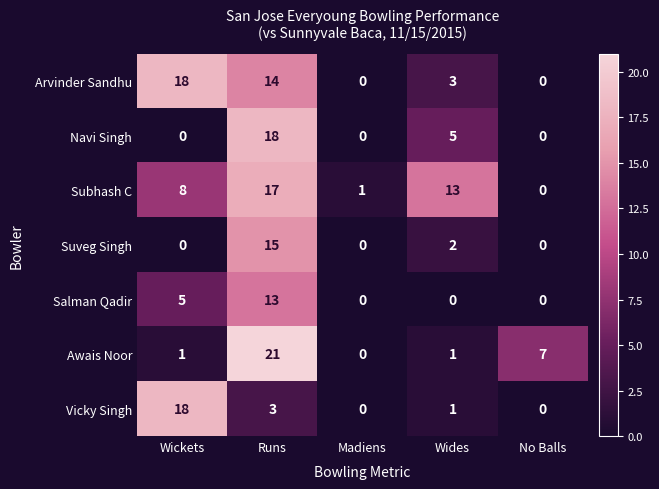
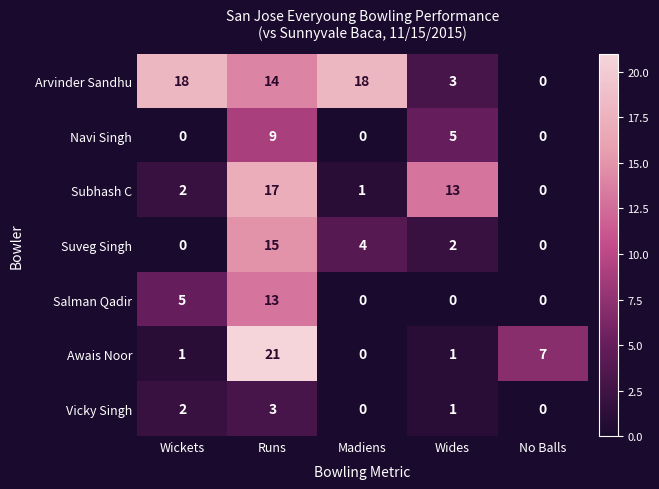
Arvinder Sandhu, Madiens: 0 -> 18
Navi Singh, Runs: 18 -> 9
Subhash C, Wickets: 8 -> 2
Suveg Singh, Madiens: 0 -> 4
Vicky Singh, Wickets: 18 -> 2
